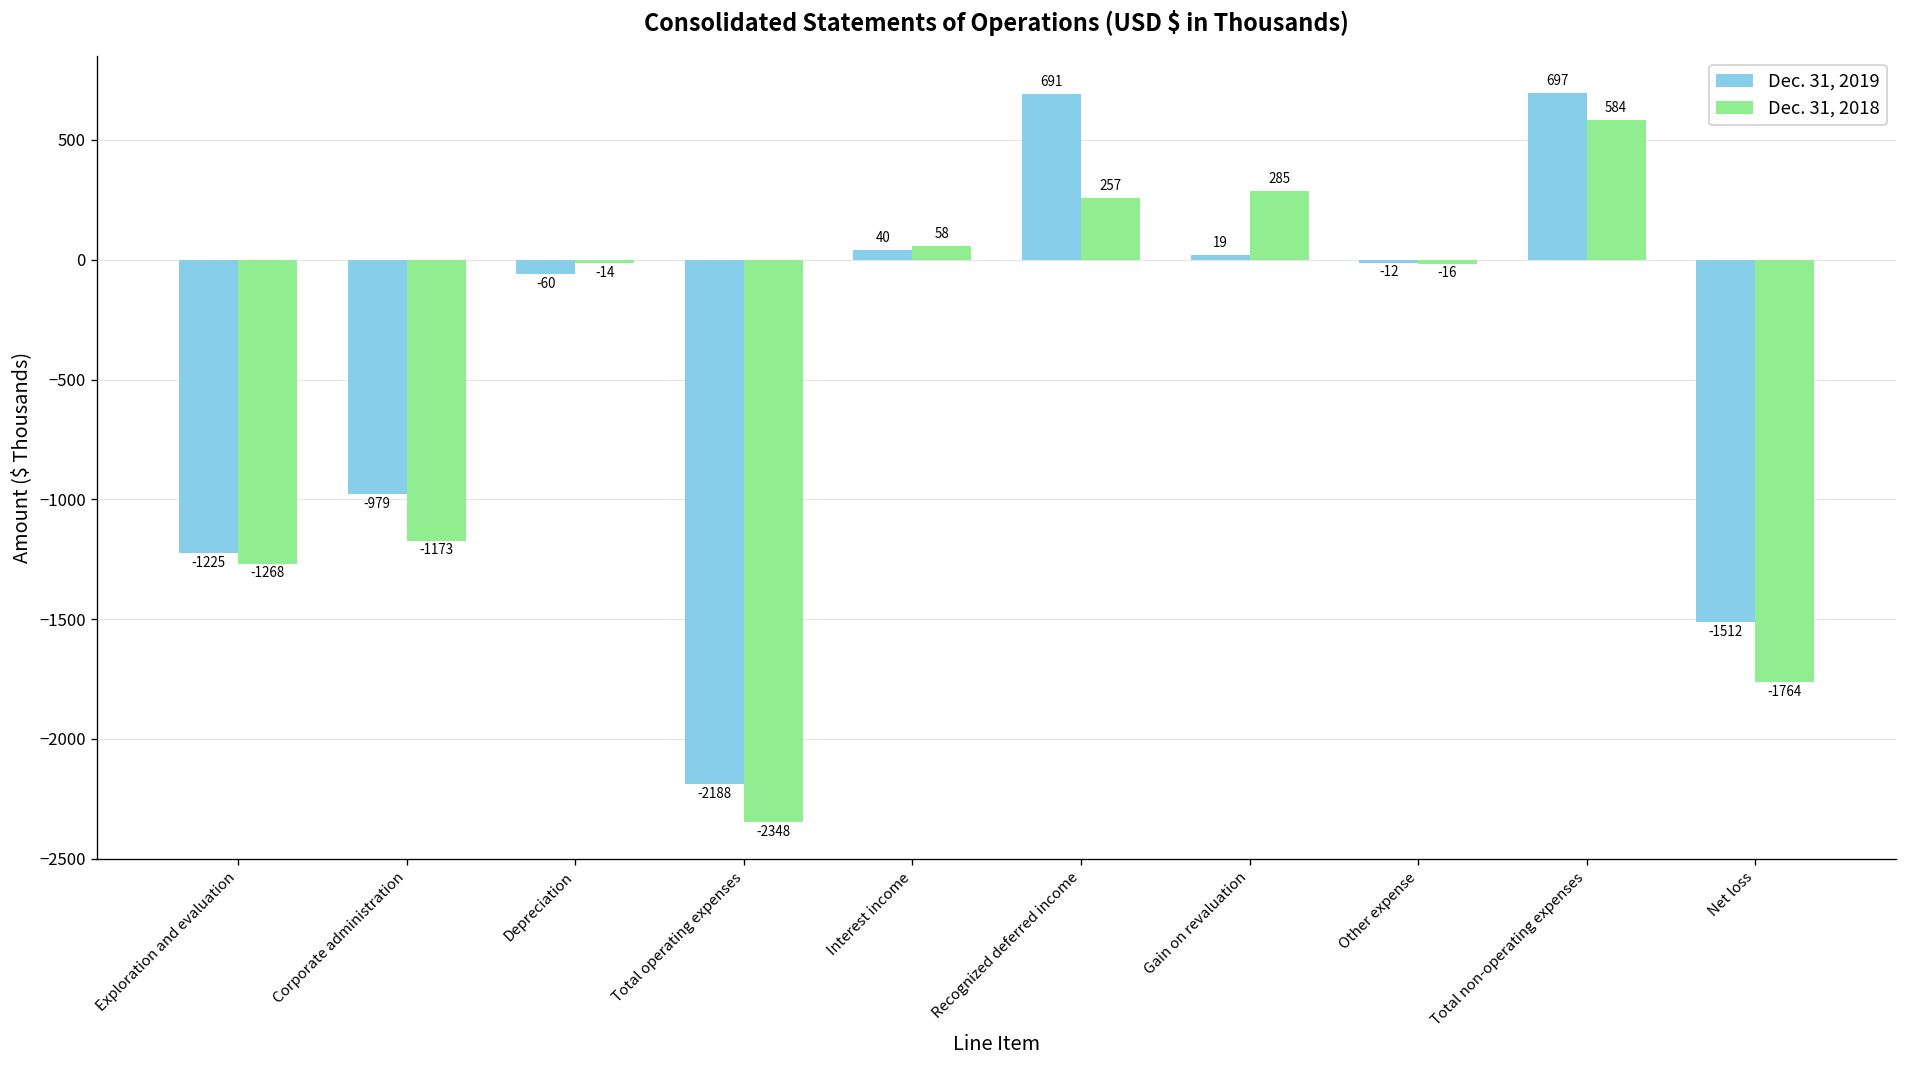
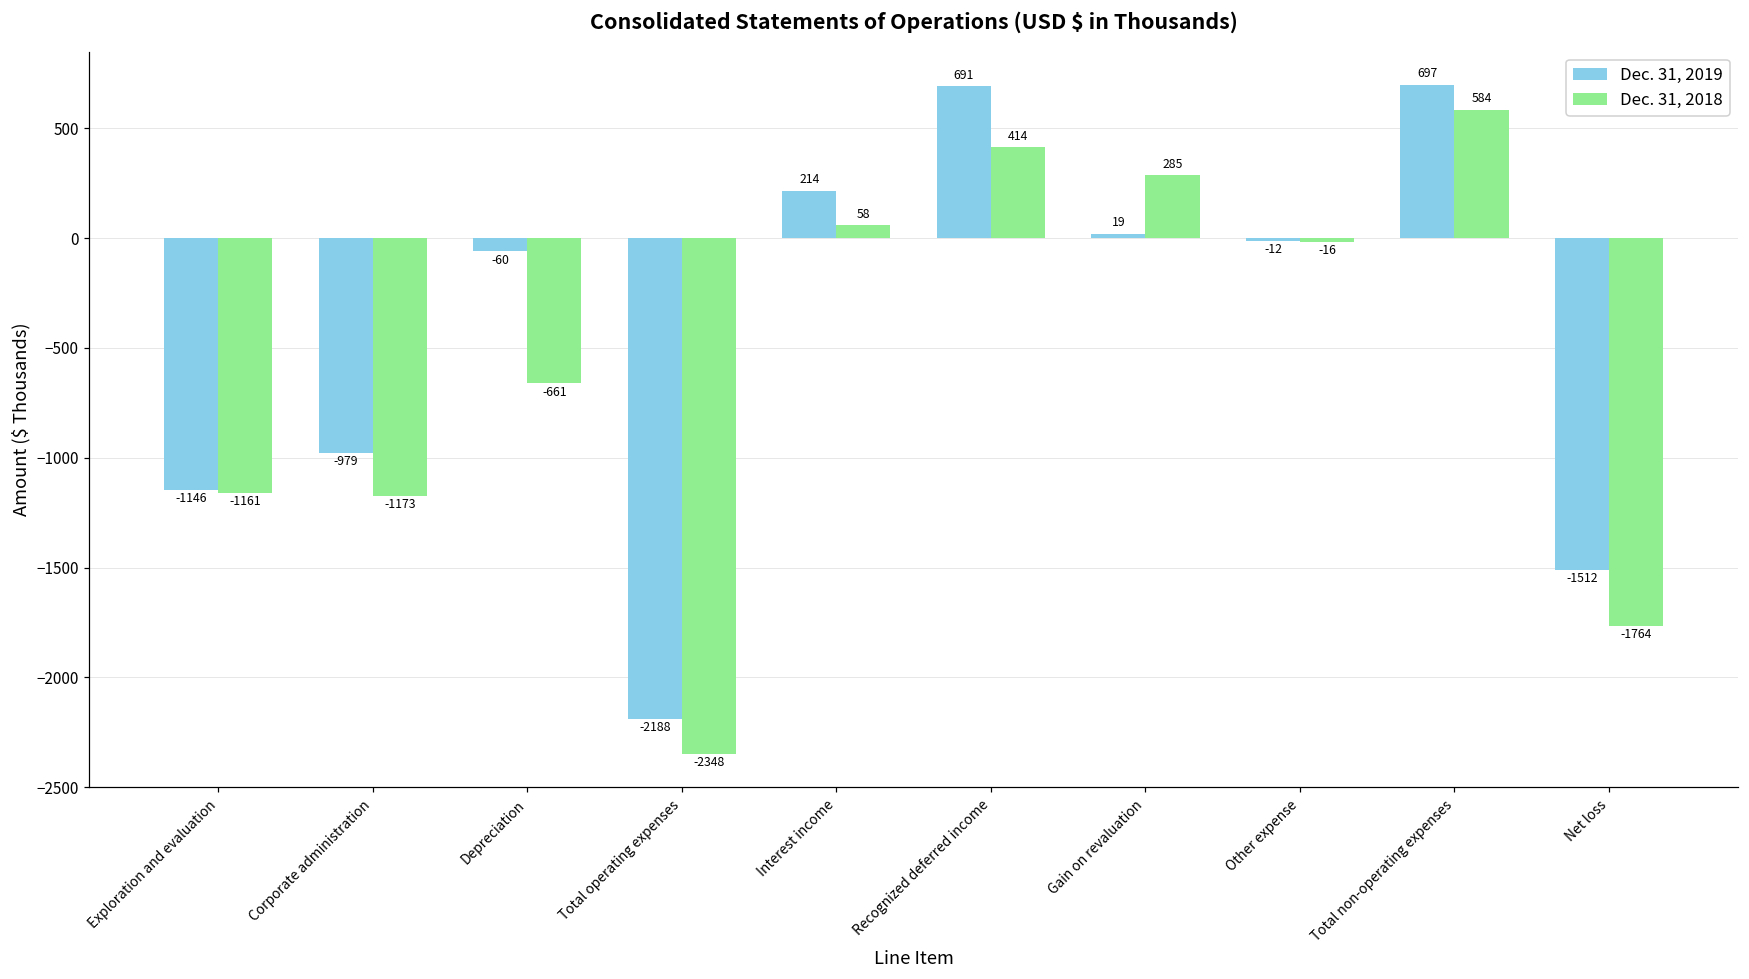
Dec. 31, 2019, Exploration and evaluation: -1225 -> -1146
Dec. 31, 2018, Exploration and evaluation: -1268 -> -1161
Dec. 31, 2018, Depreciation: -14 -> -661
Dec. 31, 2019, Interest income: 40 -> 214
Dec. 31, 2018, Recognized deferred income: 257 -> 414
